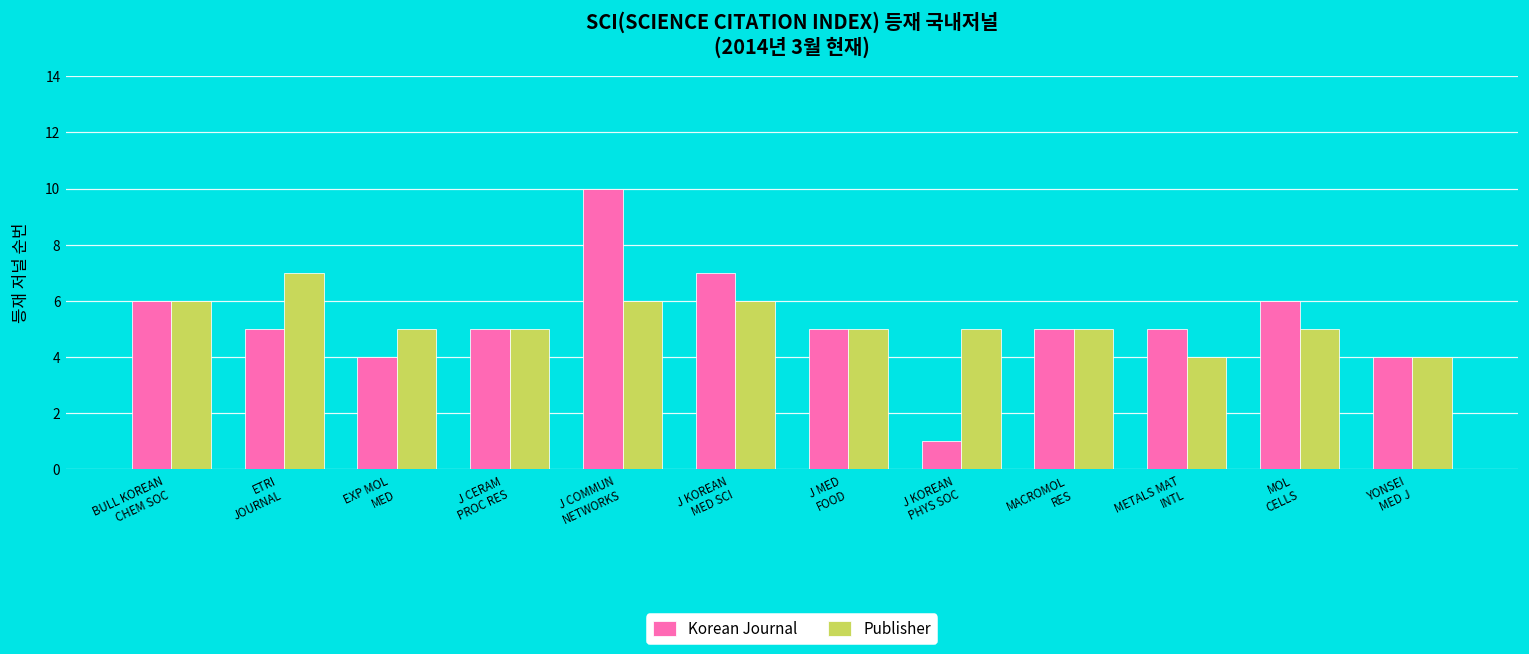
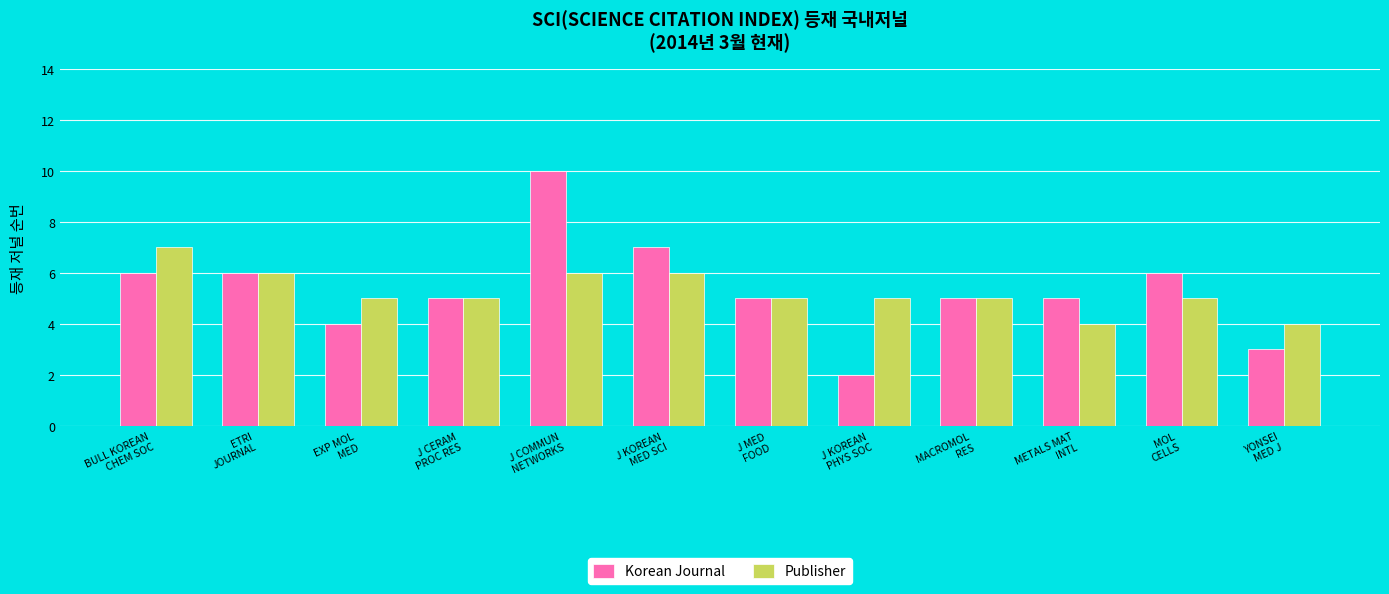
Publisher, BULL KOREAN CHEM SOC: 6 -> 7
Korean Journal, ETRI JOURNAL: 5 -> 6
Publisher, ETRI JOURNAL: 7 -> 6
Korean Journal, J KOREAN PHYS SOC: 1 -> 2
Korean Journal, YONSEI MED J: 4 -> 3
